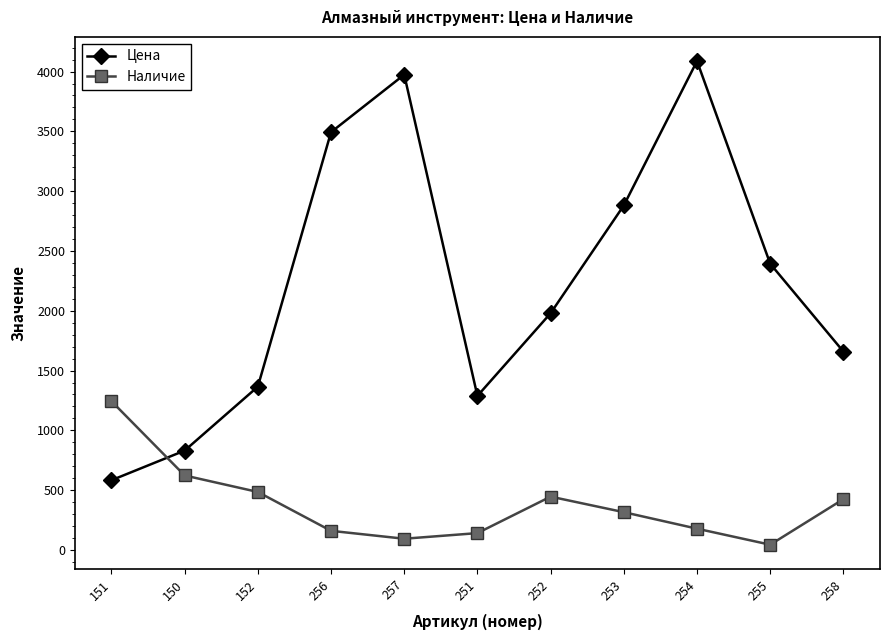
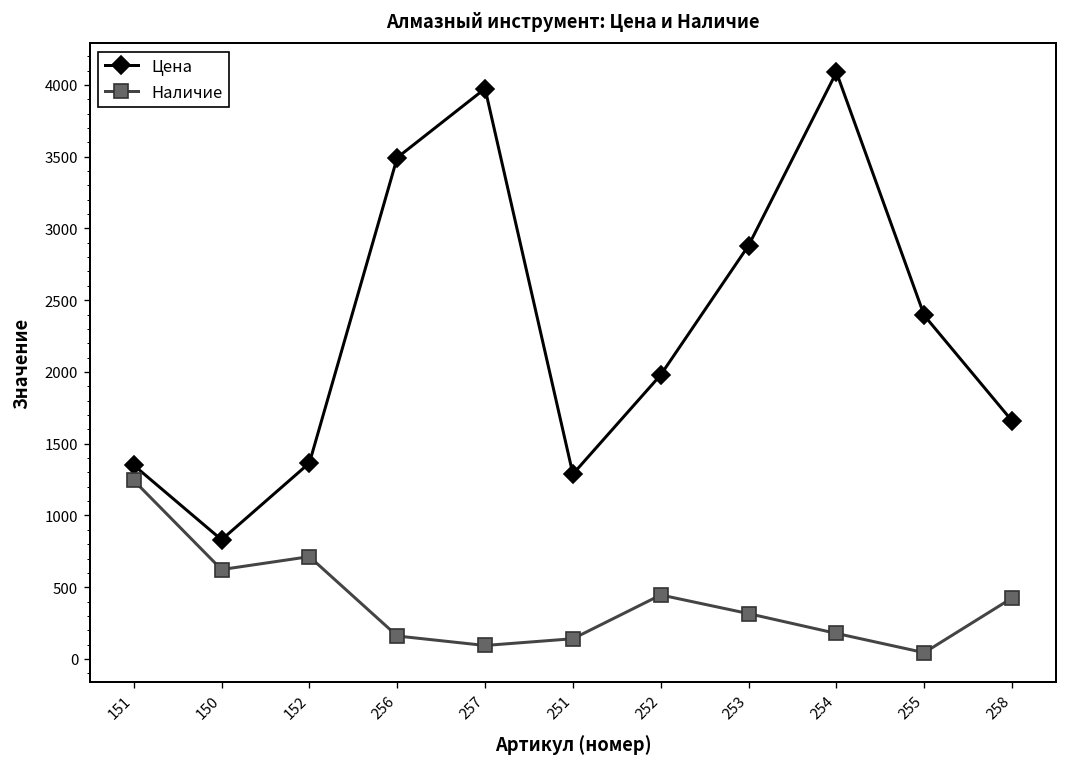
Цена, 151: 580 -> 1350
Наличие, 152: 490 -> 710
